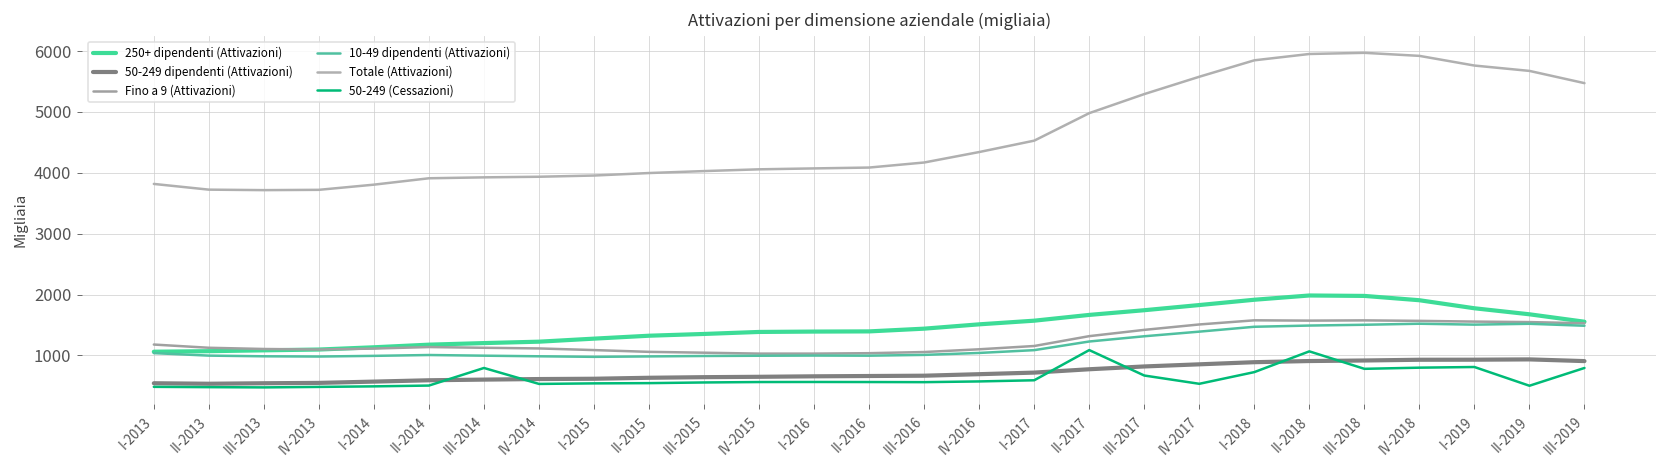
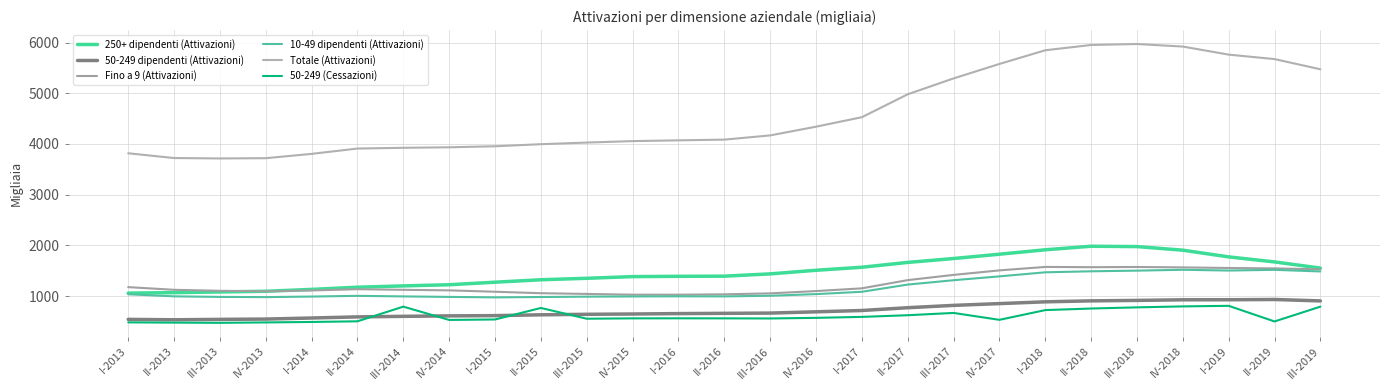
50-249 (Cessazioni), II-2015: 500 -> 800
50-249 (Cessazioni), II-2017: 1100 -> 600
50-249 (Cessazioni), II-2018: 1100 -> 800
